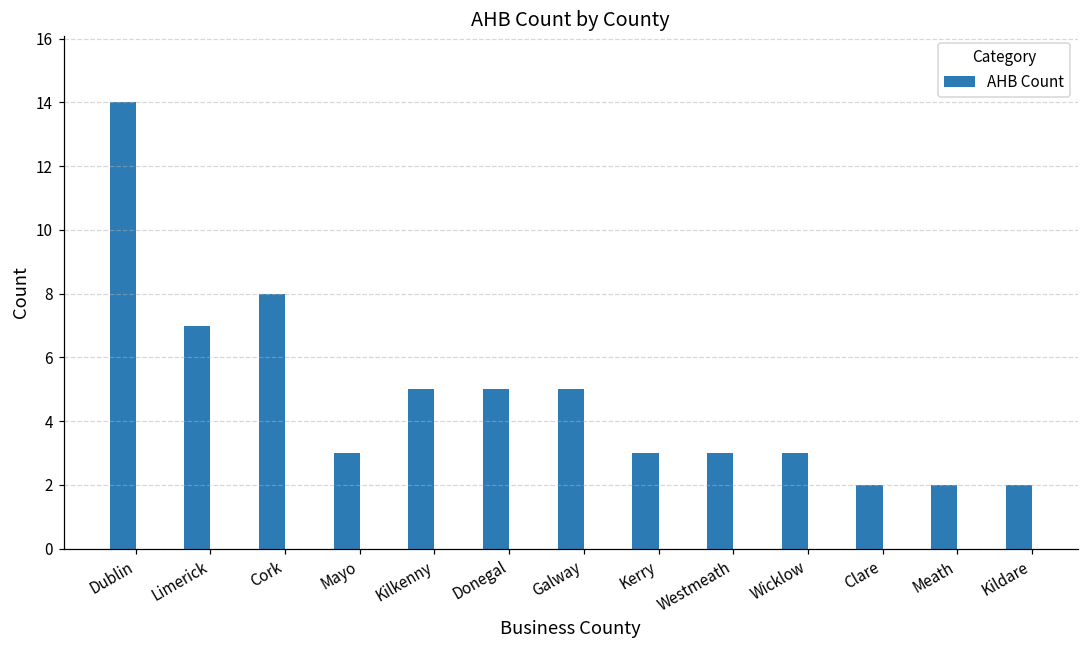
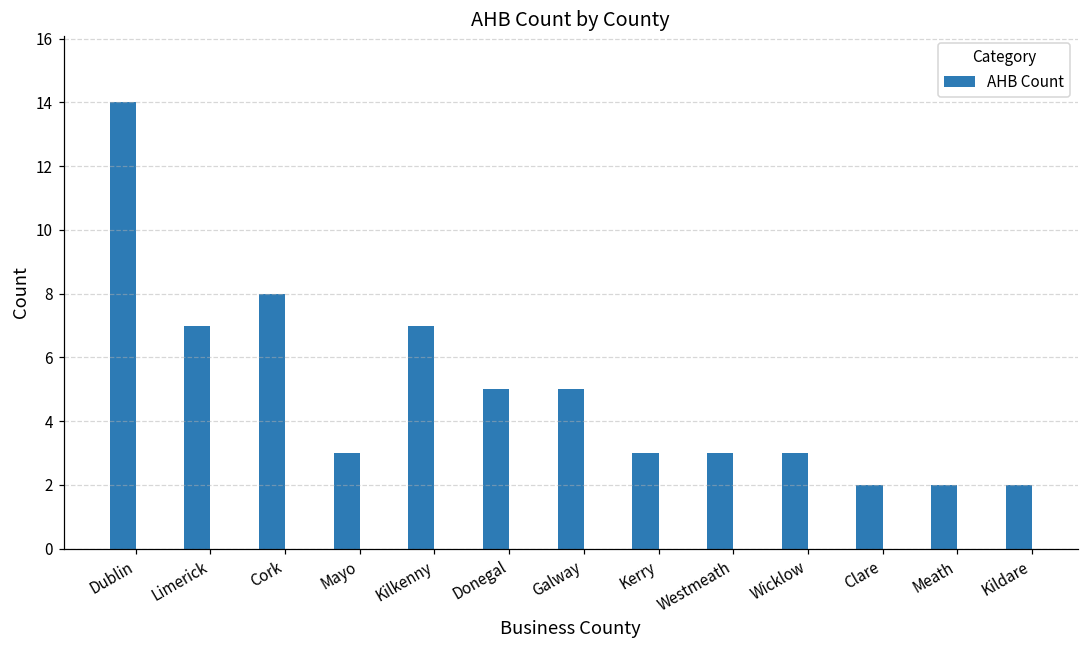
Kilkenny: 5 -> 7
